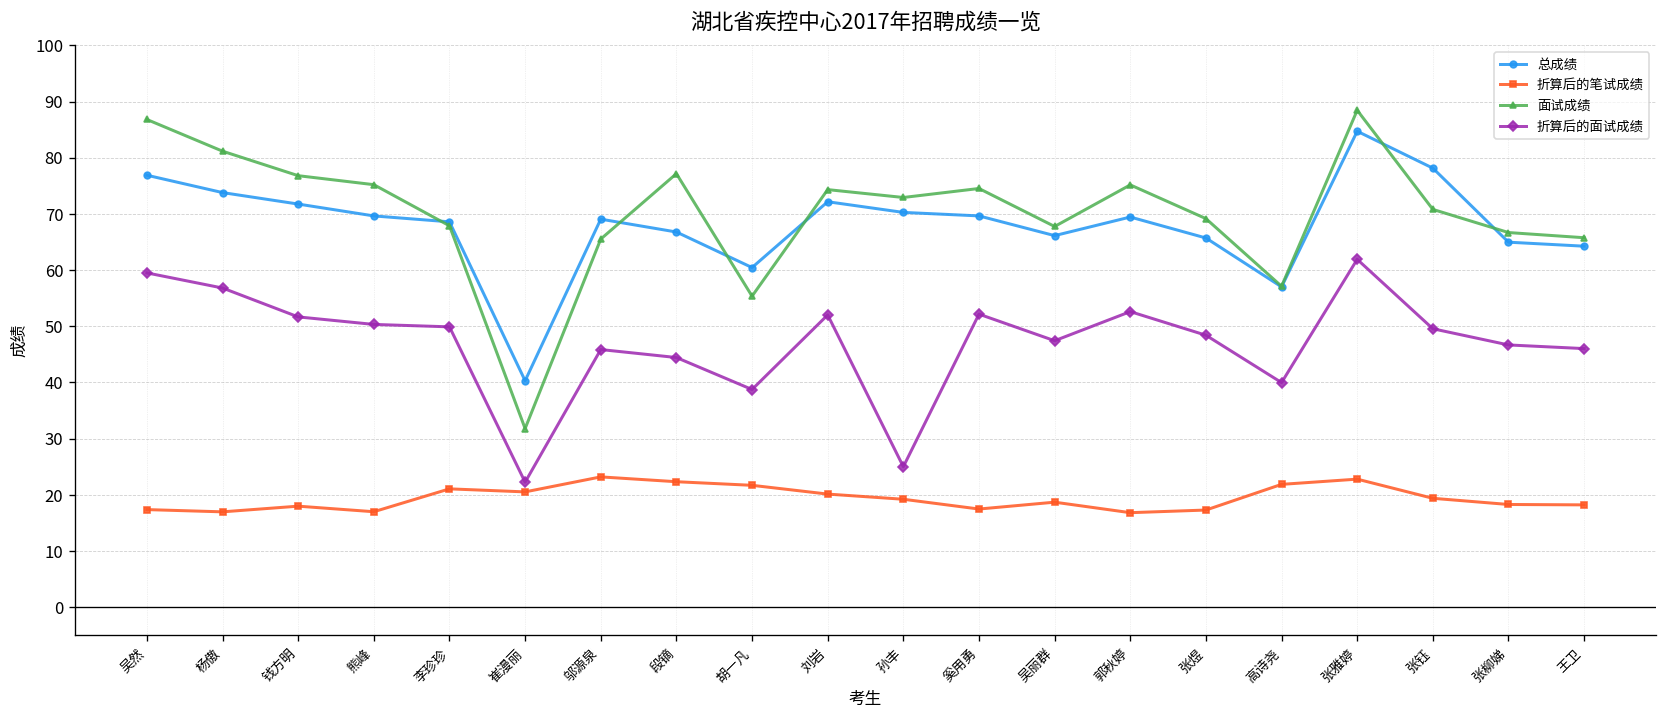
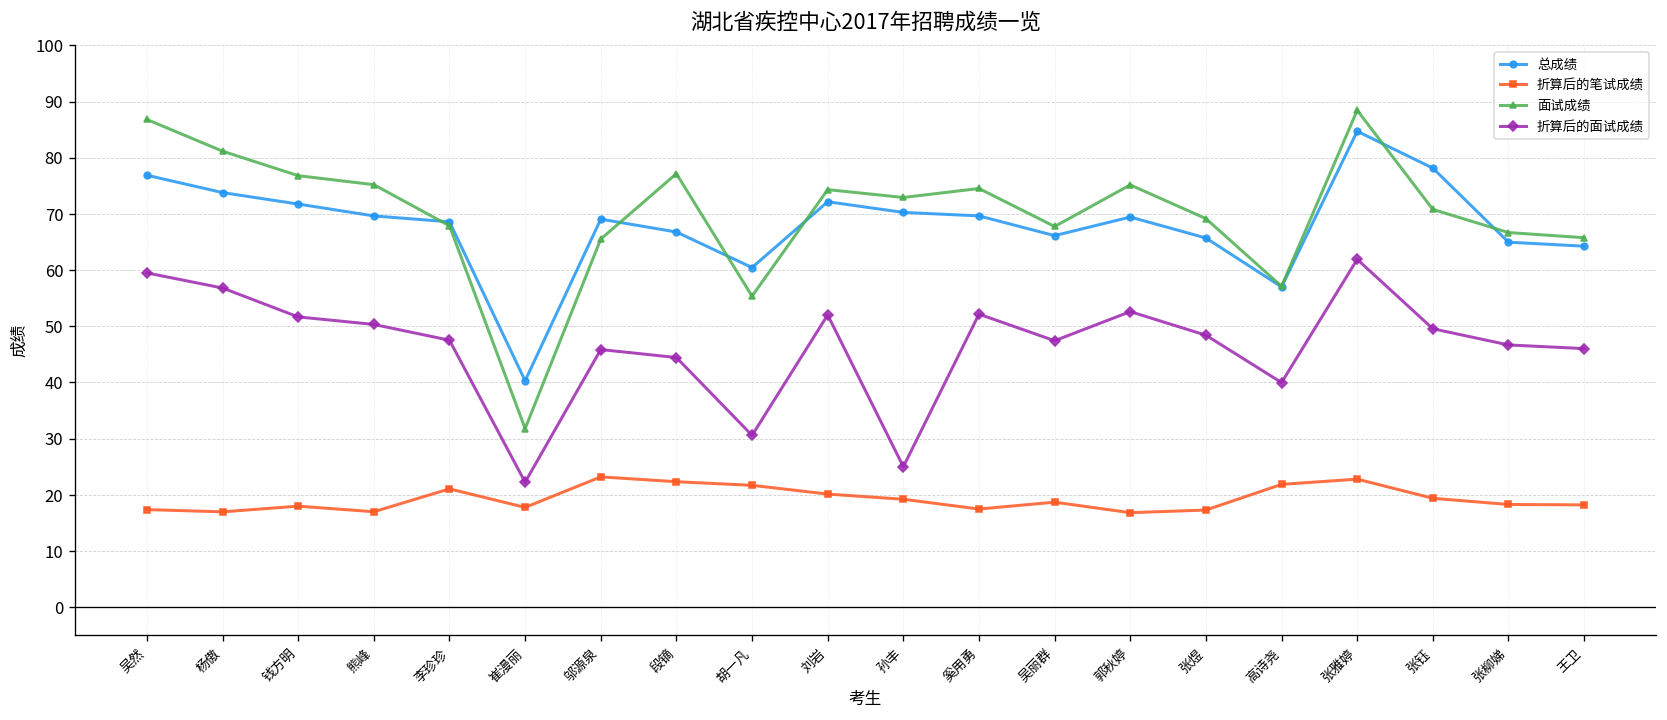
折算后的面试成绩, 李珍珍: 50 -> 48
折算后的笔试成绩, 崔漫丽: 21 -> 18
折算后的面试成绩, 胡一凡: 39 -> 31
